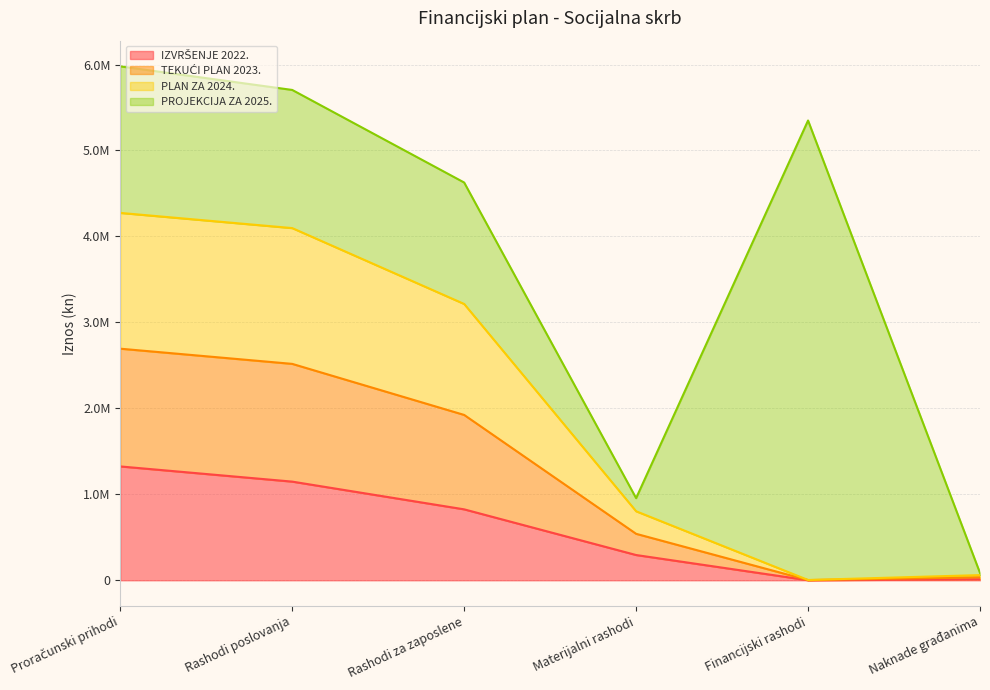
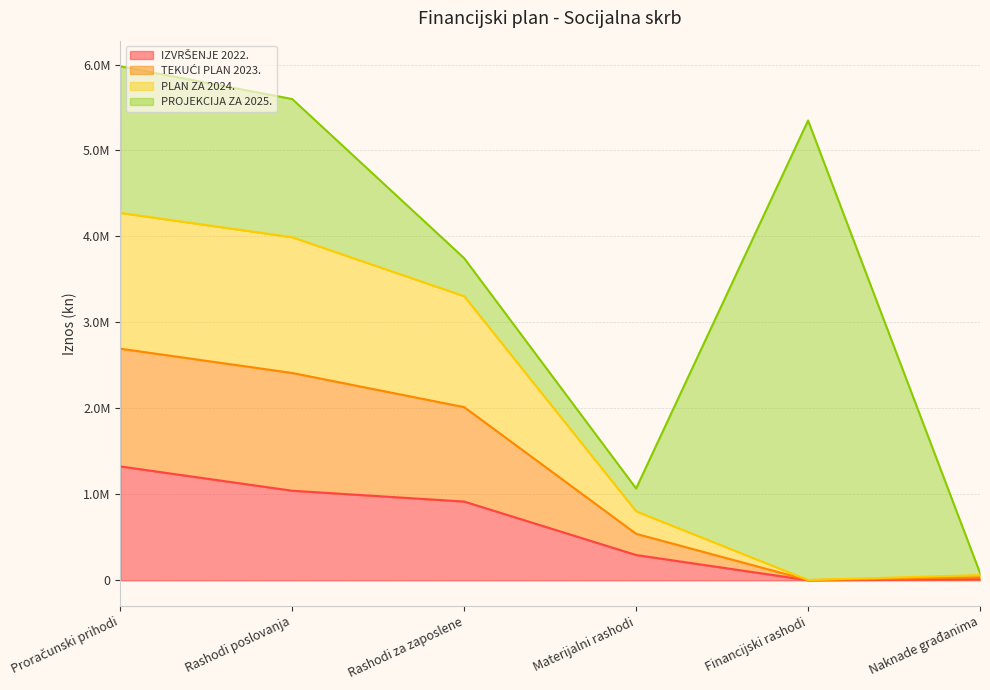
IZVRŠENJE 2022., Rashodi poslovanja: 1100000 -> 1000000
IZVRŠENJE 2022., Rashodi za zaposlene: 800000 -> 900000
PROJEKCIJA ZA 2025., Rashodi za zaposlene: 1400000 -> 400000
PROJEKCIJA ZA 2025., Materijalni rashodi: 200000 -> 300000
